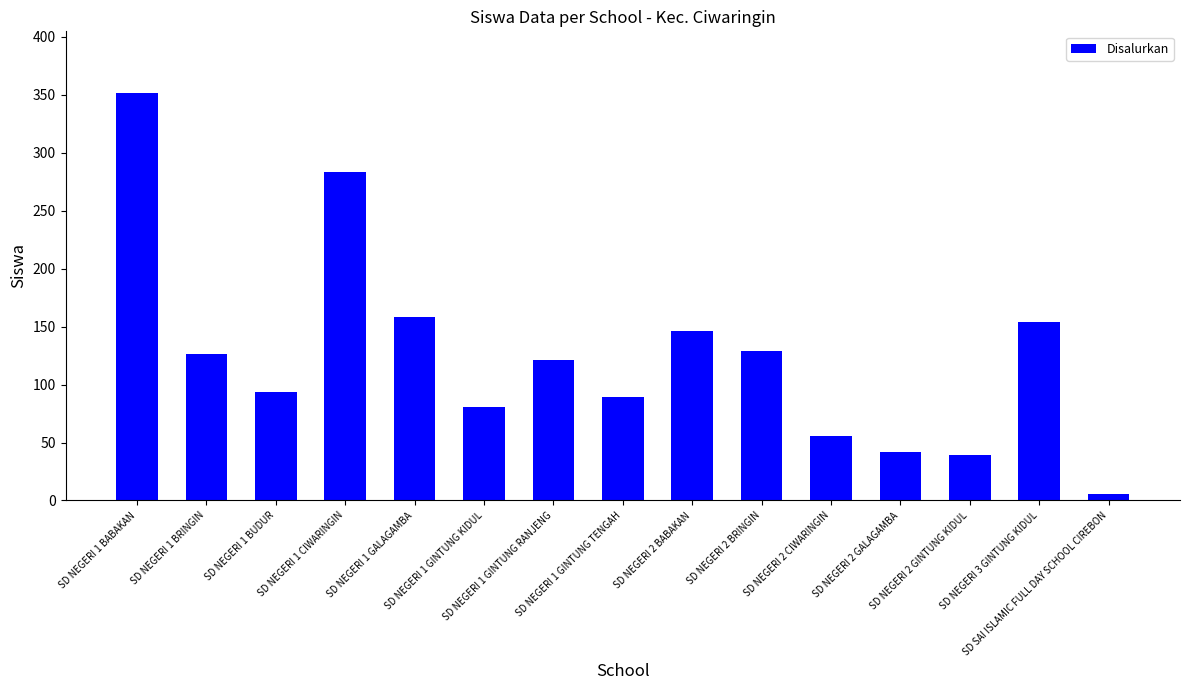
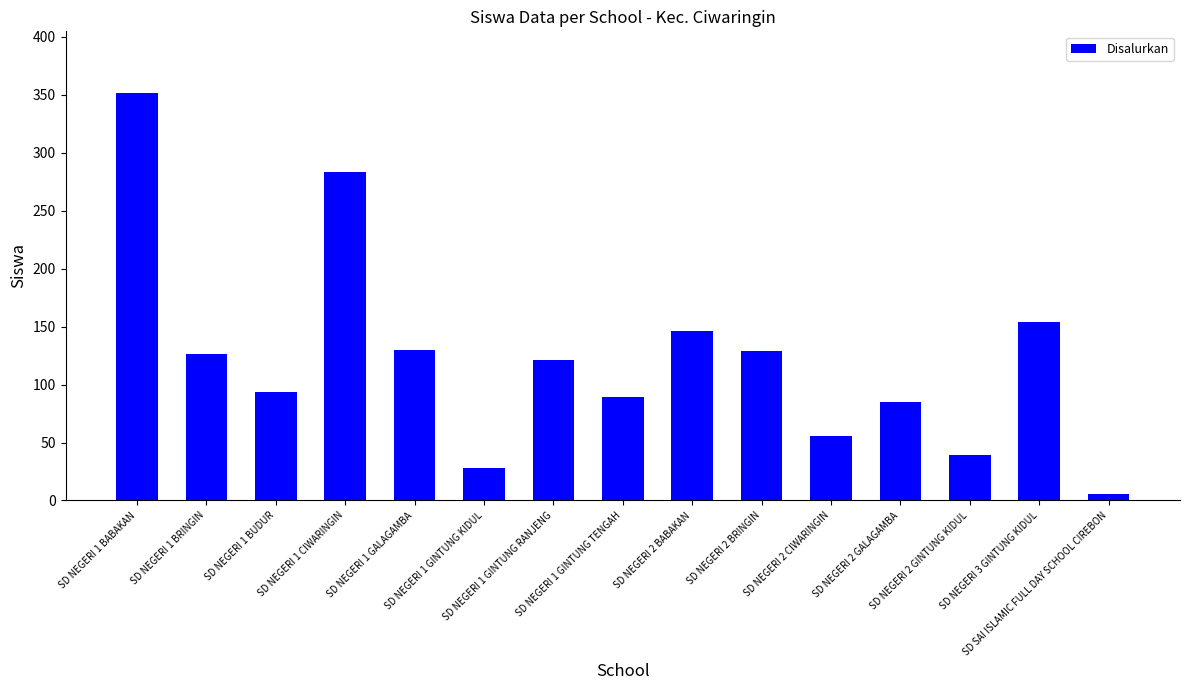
SD NEGERI 1 GALAGAMBA: 158 -> 130
SD NEGERI 1 GINTUNG KIDUL: 81 -> 28
SD NEGERI 2 GALAGAMBA: 42 -> 85
